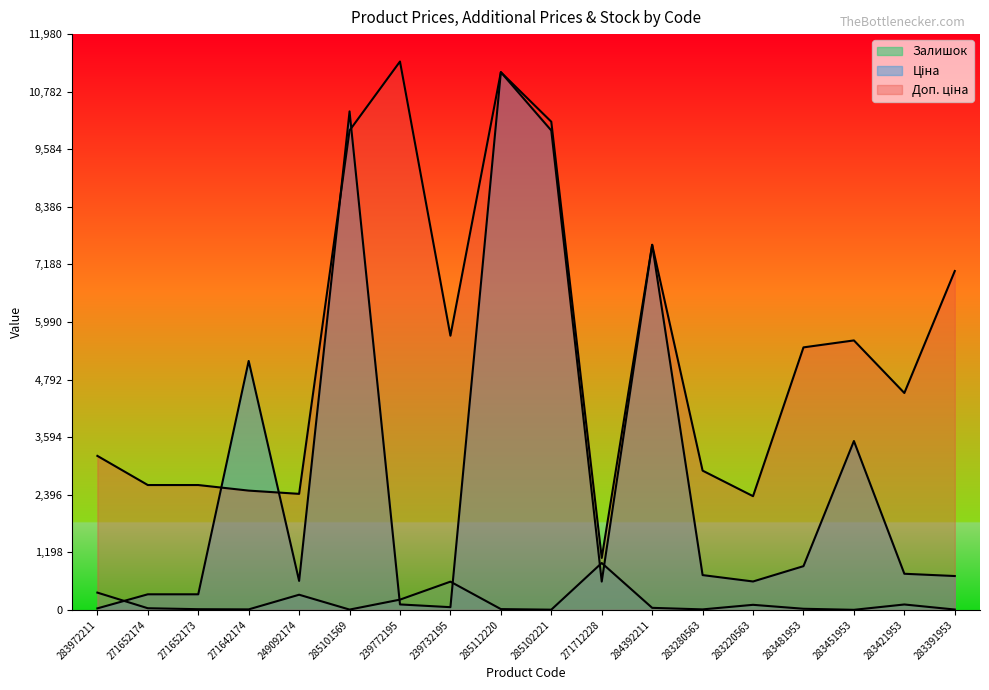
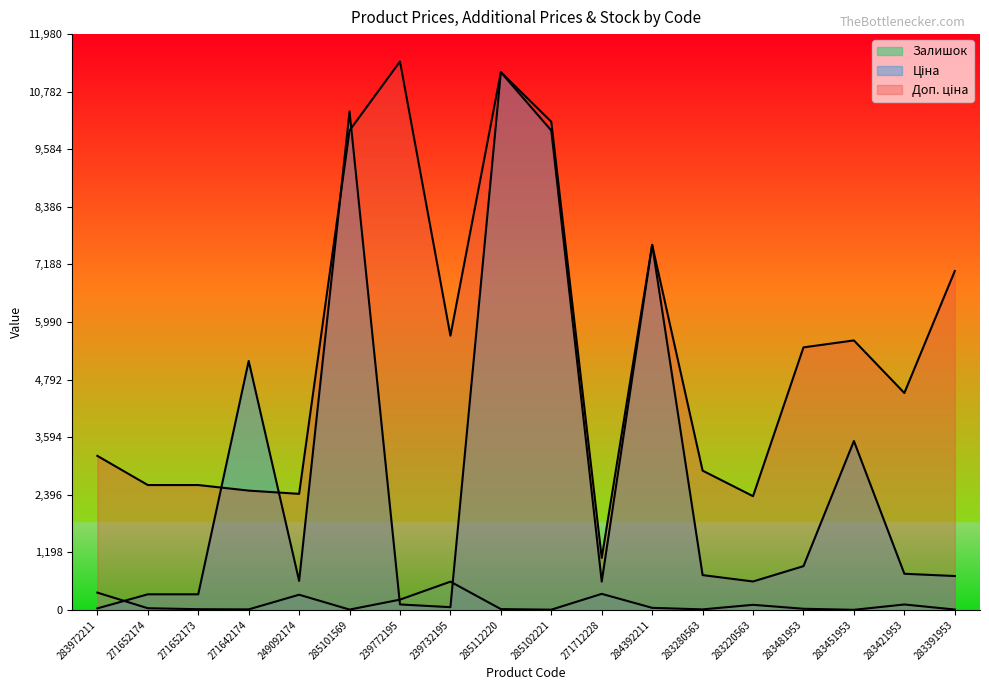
Залишок, 271712228: 1,000 -> 300
